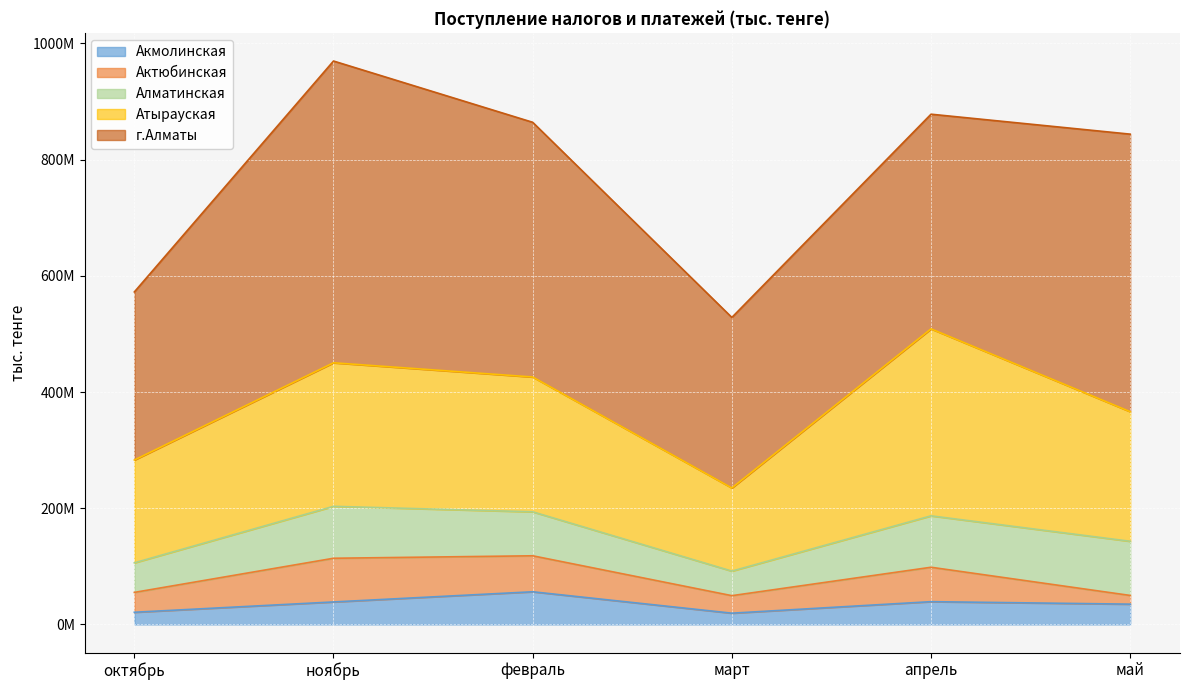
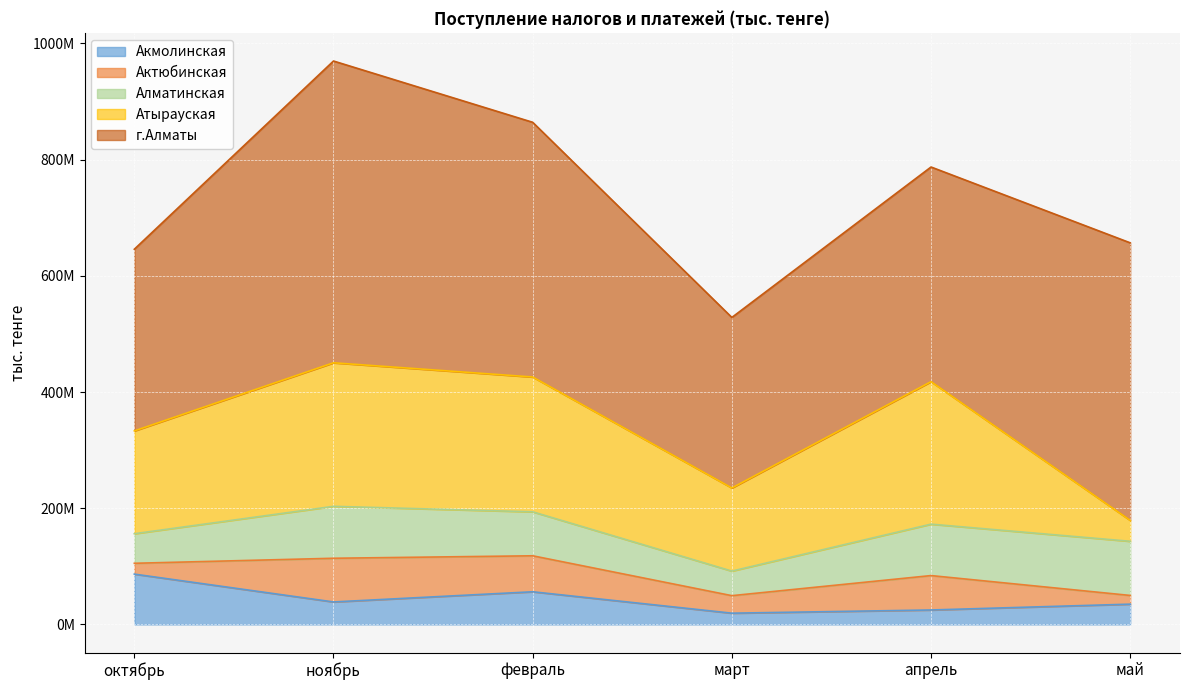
Акмолинская, октябрь: 20000000 -> 90000000
Актюбинская, октябрь: 30000000 -> 20000000
г.Алматы, октябрь: 290000000 -> 310000000
Акмолинская, апрель: 40000000 -> 20000000
Атырауская, апрель: 320000000 -> 250000000
Атырауская, май: 220000000 -> 40000000
